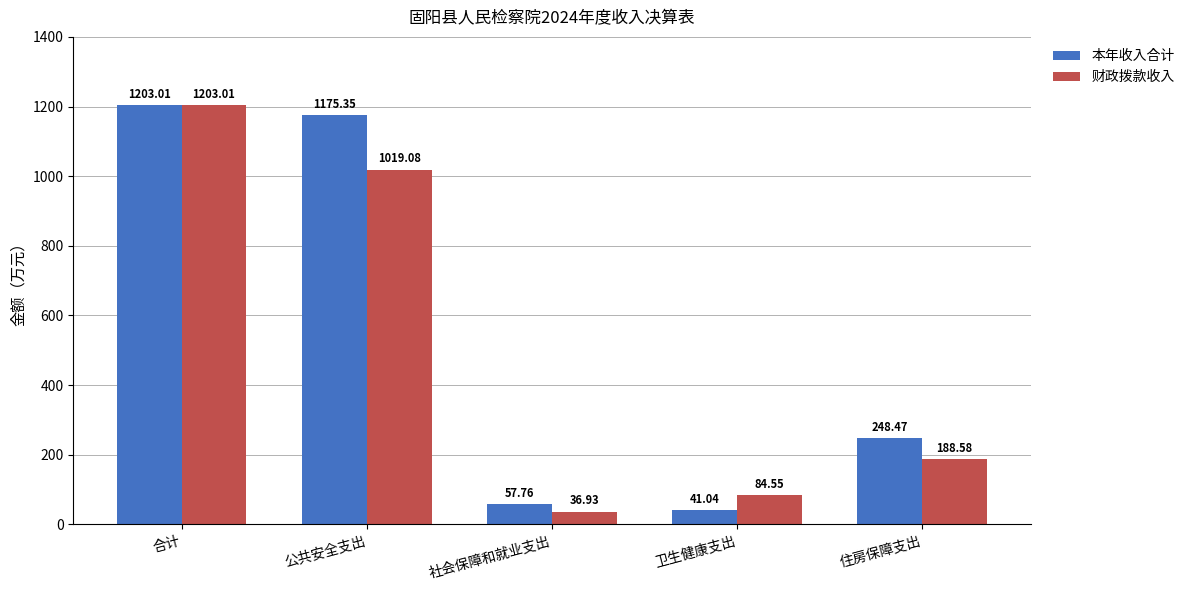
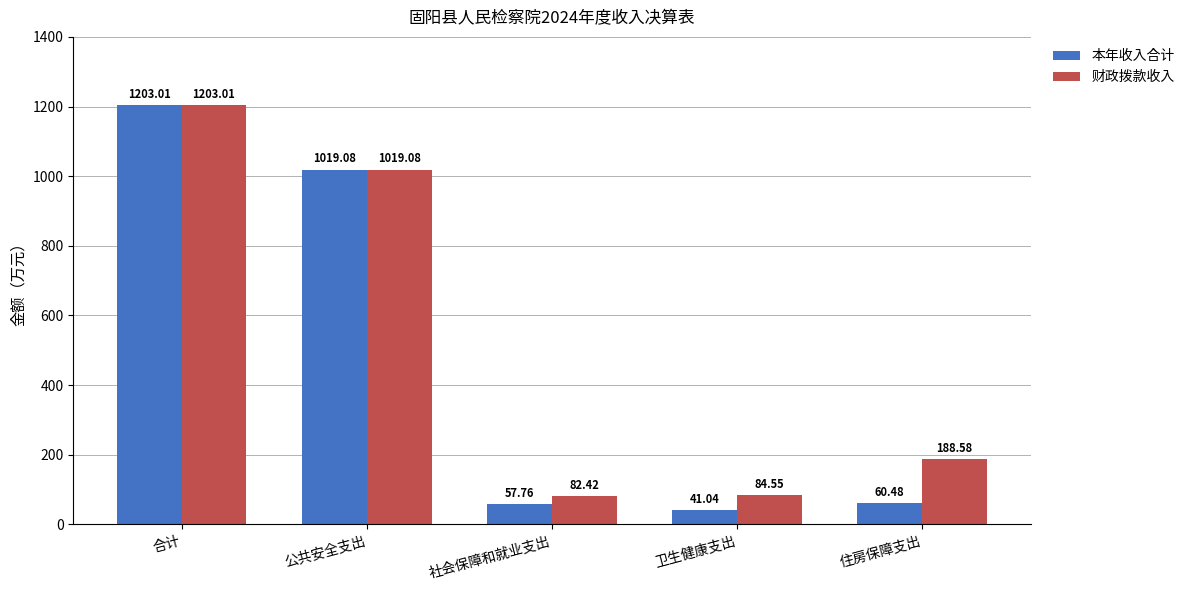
本年收入合计, 公共安全支出: 1175.35 -> 1019.08
财政拨款收入, 社会保障和就业支出: 36.93 -> 82.42
本年收入合计, 住房保障支出: 248.47 -> 60.48
